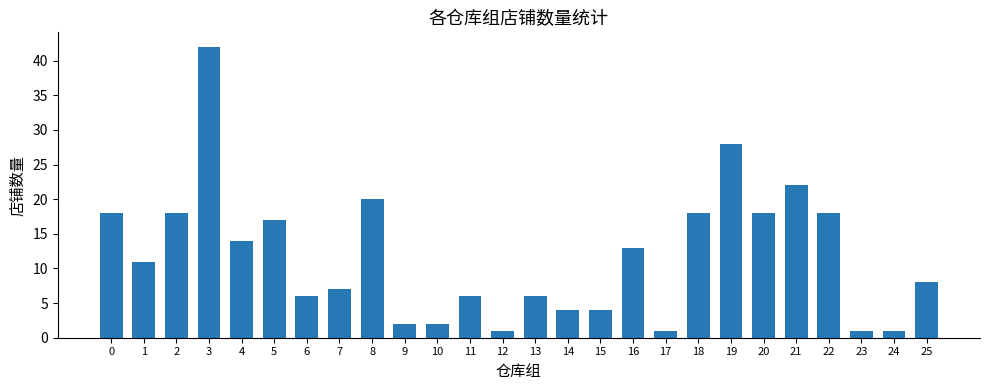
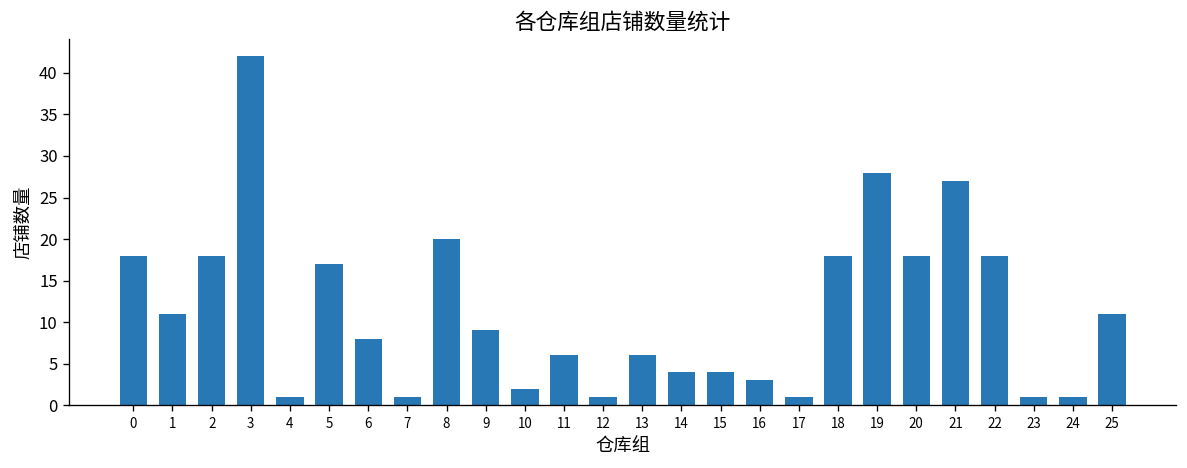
4: 14 -> 1
6: 6 -> 8
7: 7 -> 1
9: 2 -> 9
16: 13 -> 3
21: 22 -> 27
25: 8 -> 11
